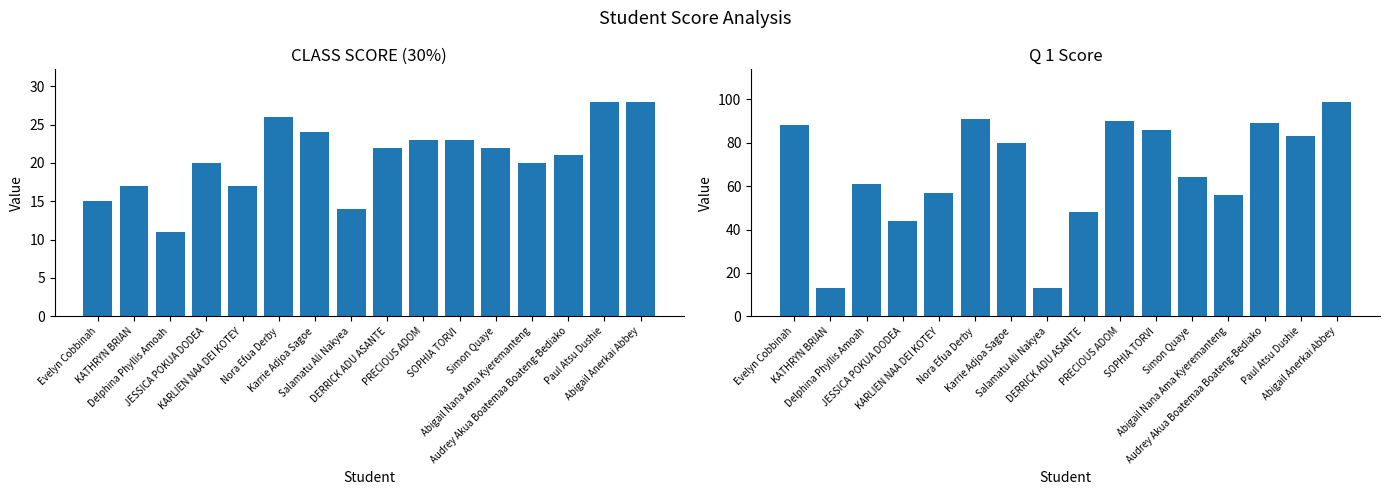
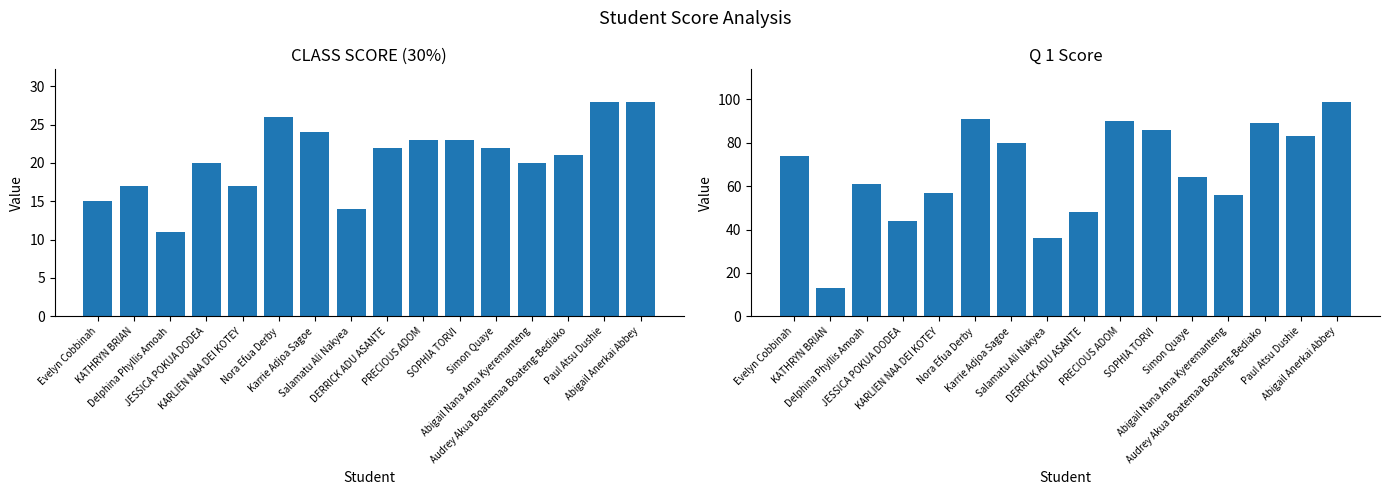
Q 1 Score, Evelyn Cobbinah: 88 -> 74
Q 1 Score, Salamatu Ali Nakyea: 13 -> 36
